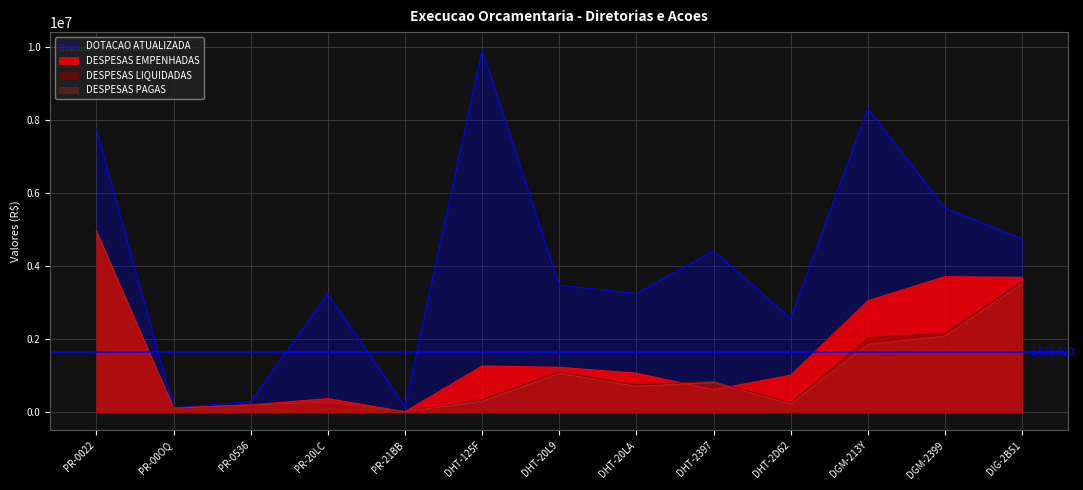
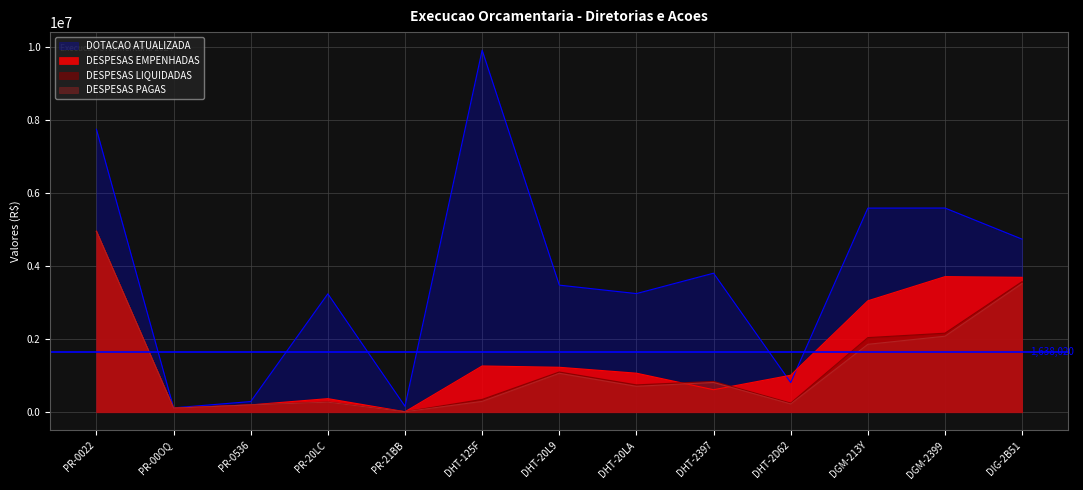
DOTACAO ATUALIZADA, DHT-2397: 4400000 -> 3800000
DOTACAO ATUALIZADA, DHT-2D62: 2600000 -> 800000
DOTACAO ATUALIZADA, DGM-213Y: 8300000 -> 5600000
